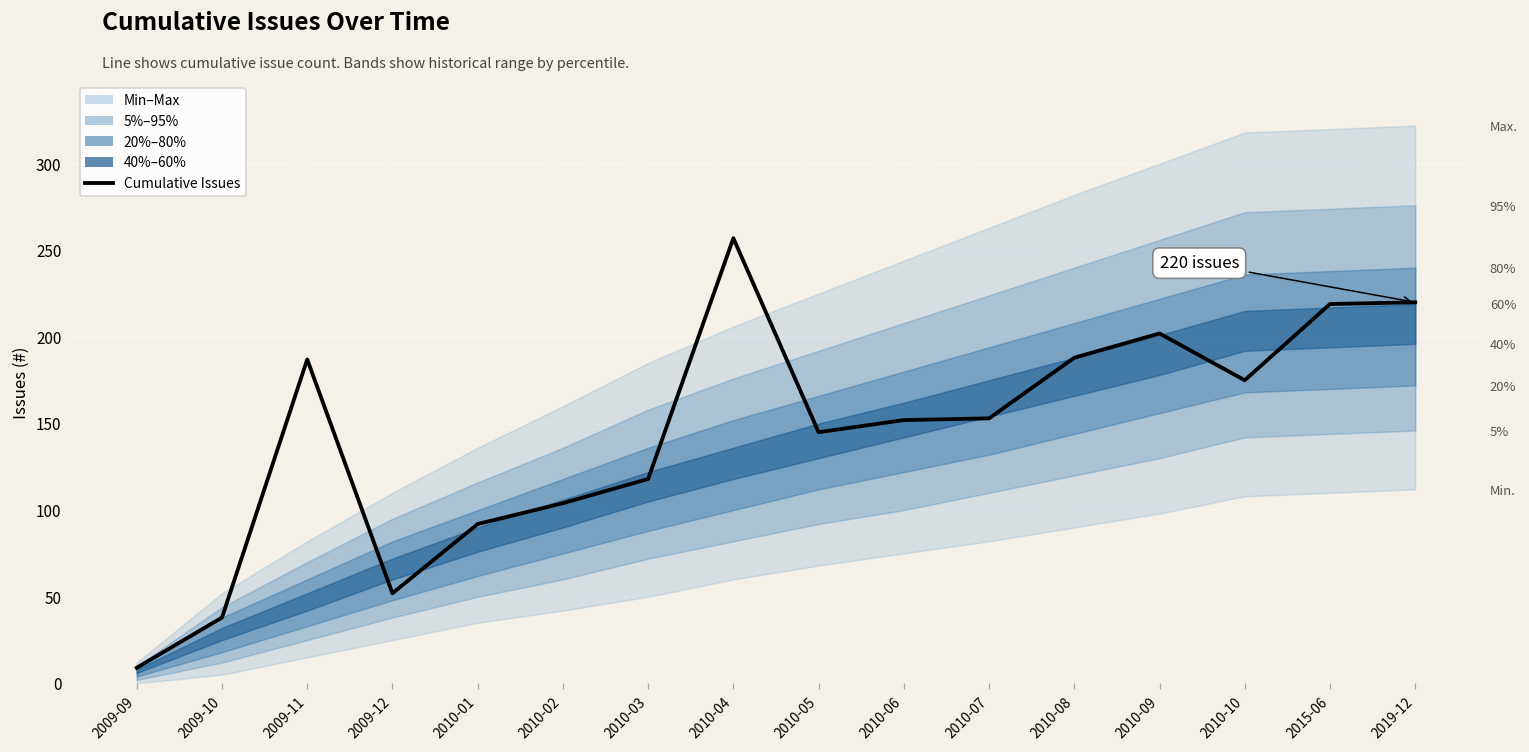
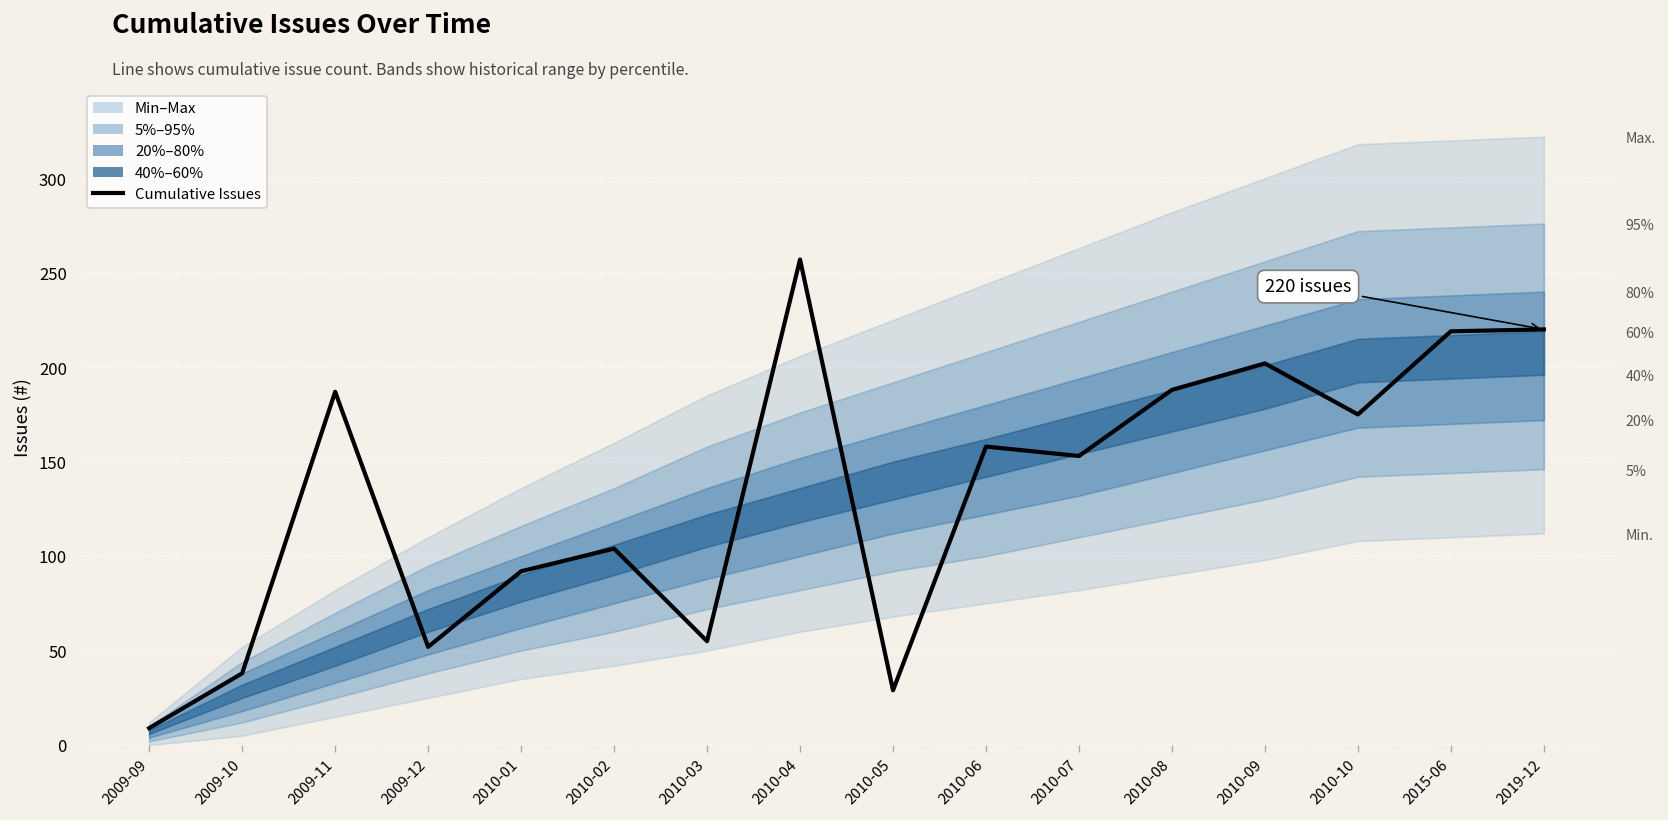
Cumulative Issues, 2010-03: 118 -> 55
Cumulative Issues, 2010-05: 145 -> 29
Cumulative Issues, 2010-06: 152 -> 158
